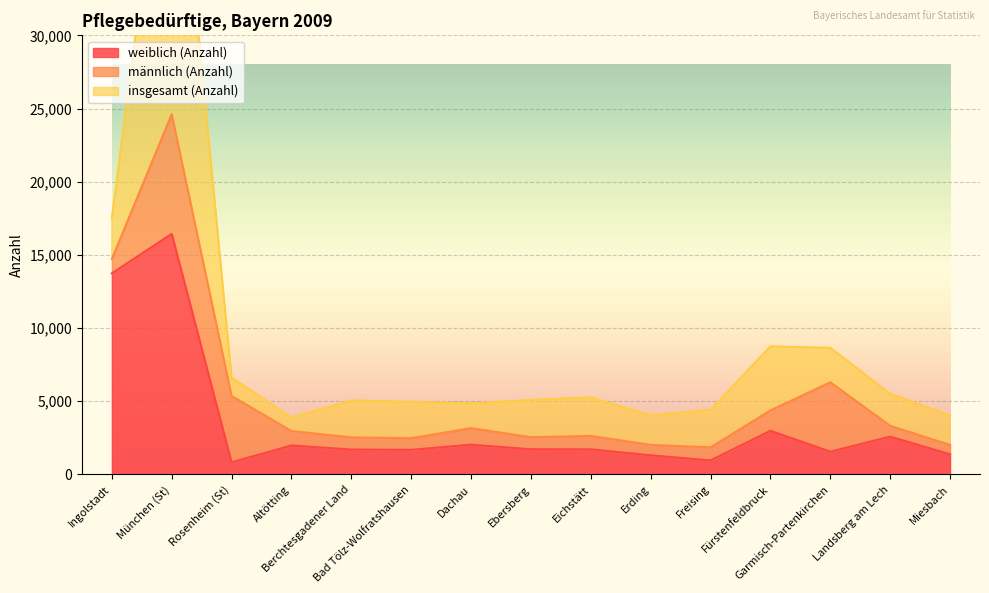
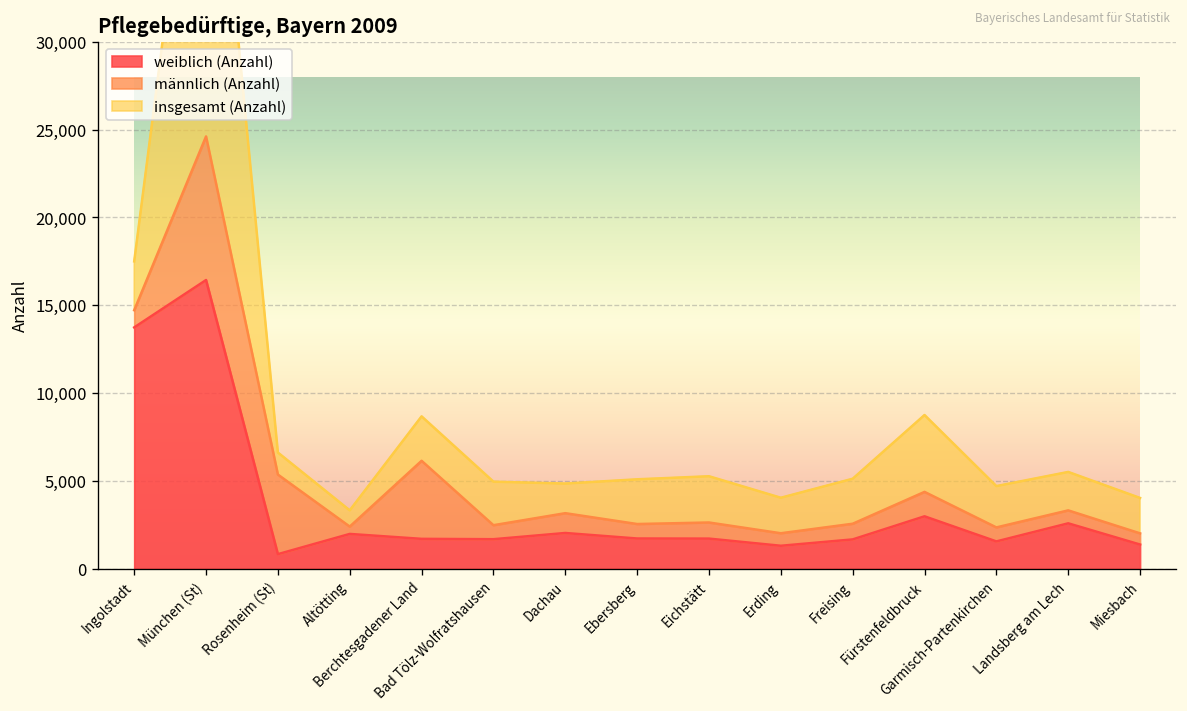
männlich (Anzahl), Altötting: 1,000 -> 400
männlich (Anzahl), Berchtesgadener Land: 800 -> 4,400
weiblich (Anzahl), Freising: 1,000 -> 1,700
männlich (Anzahl), Garmisch-Partenkirchen: 4,700 -> 800
